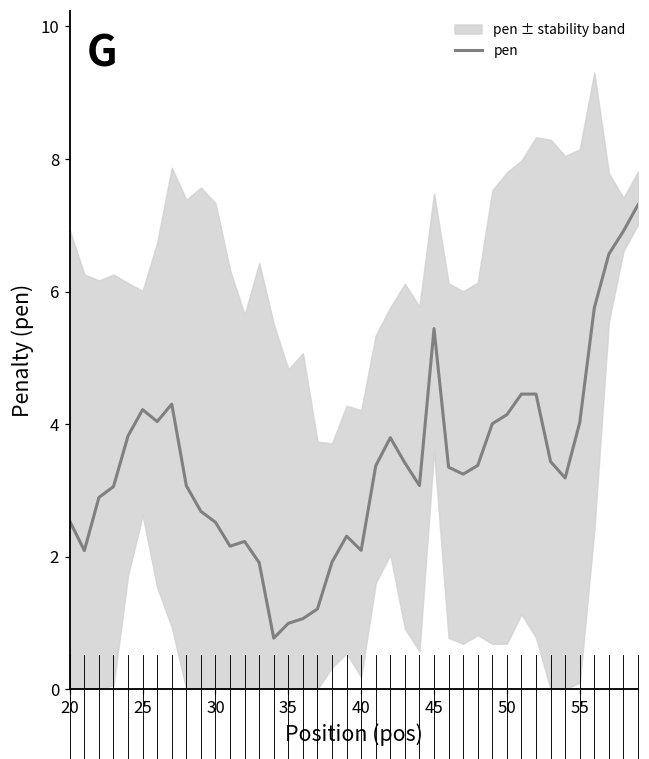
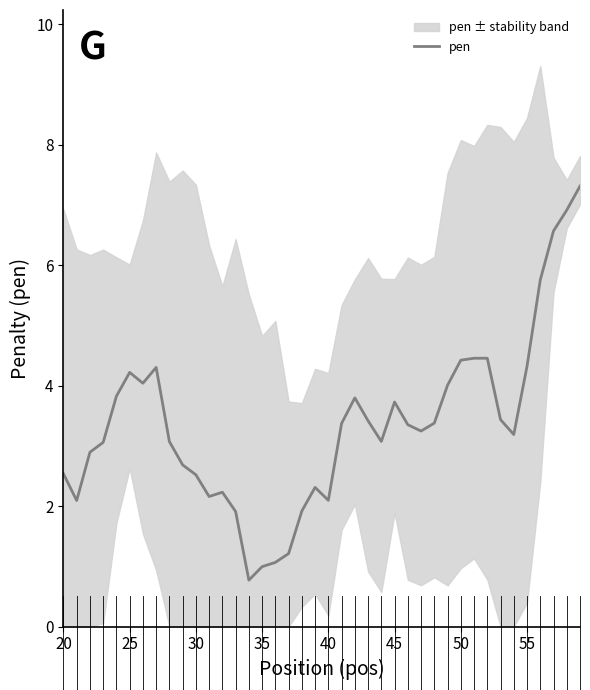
pen, 45: 5.4 -> 3.7
pen, 50: 4.1 -> 4.4
pen, 55: 4.0 -> 4.3
